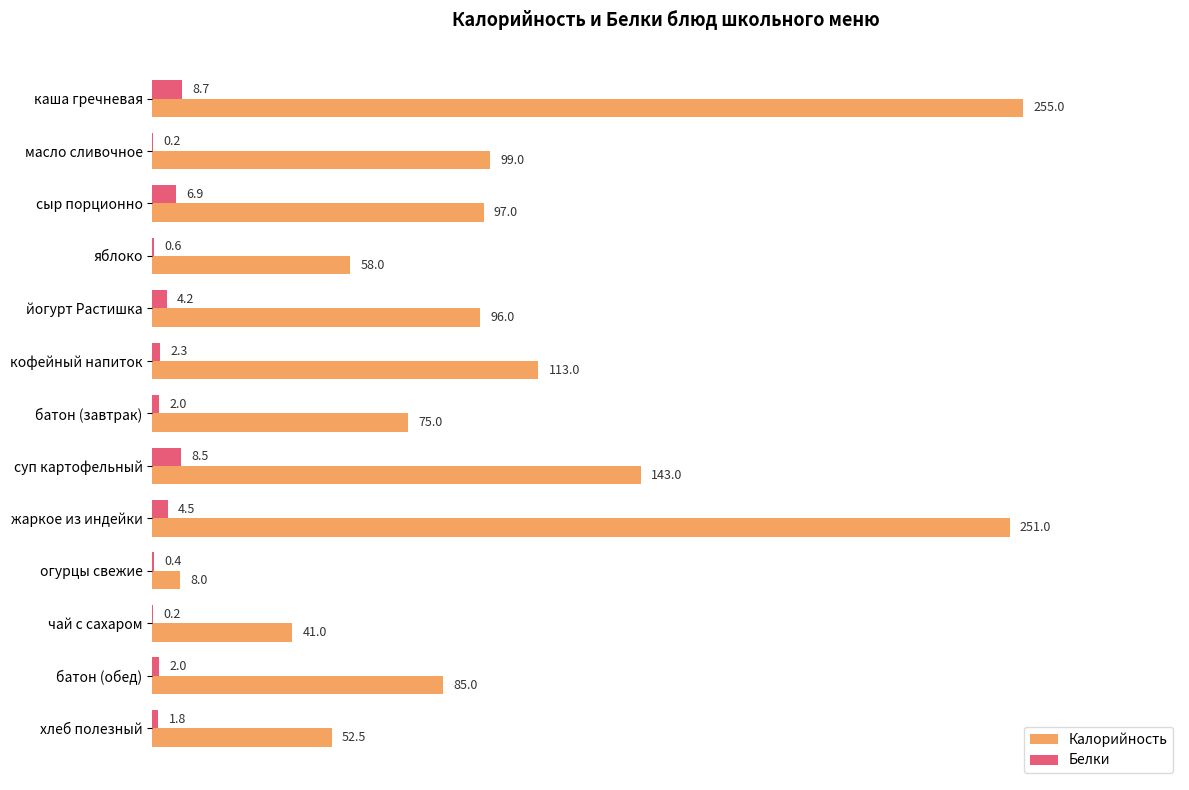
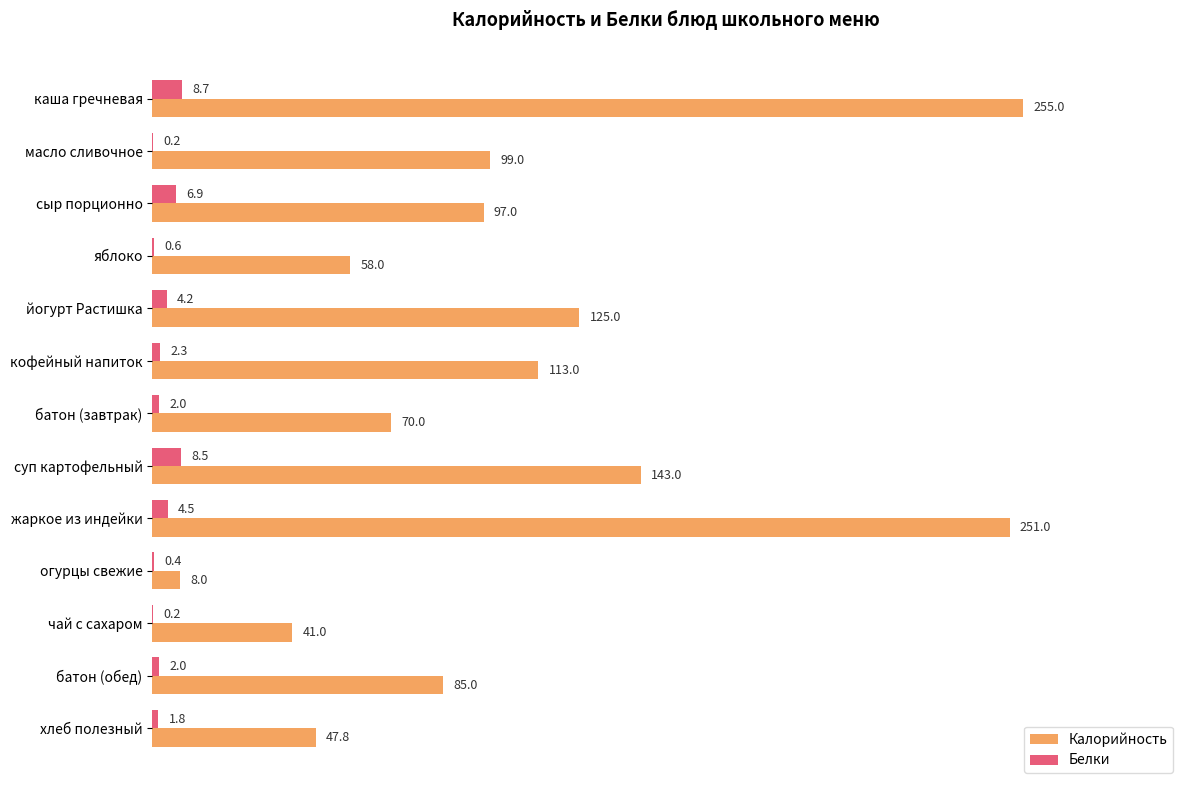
Калорийность, йогурт Растишка: 96.0 -> 125.0
Калорийность, батон (завтрак): 75.0 -> 70.0
Калорийность, хлеб полезный: 52.5 -> 47.8
